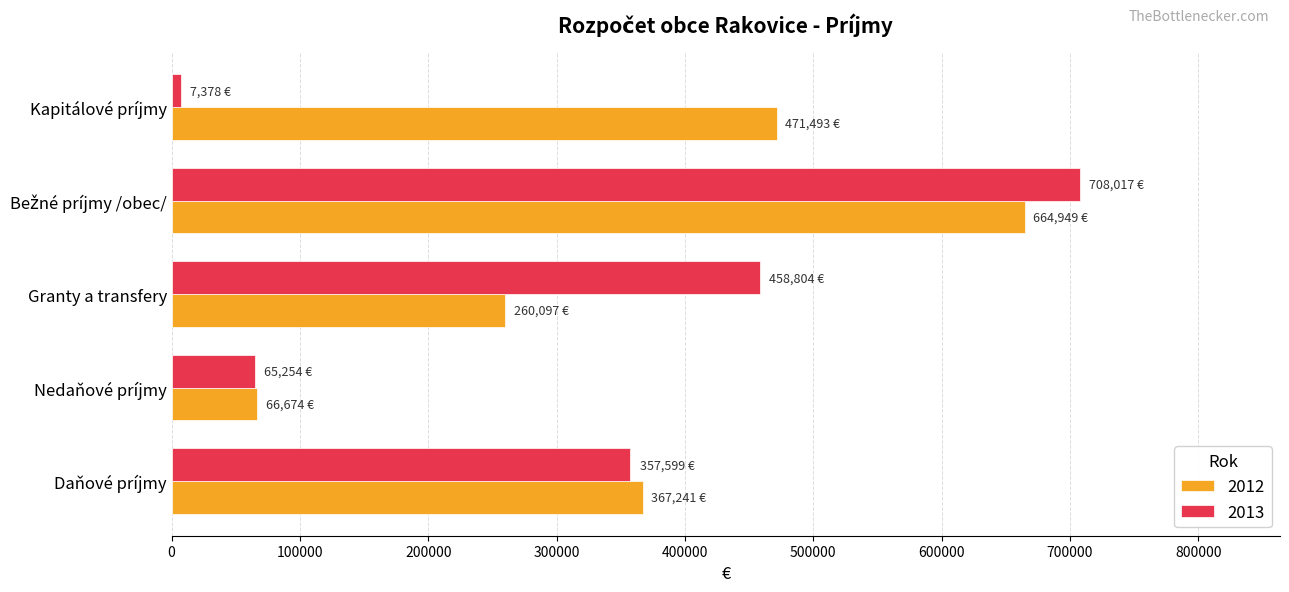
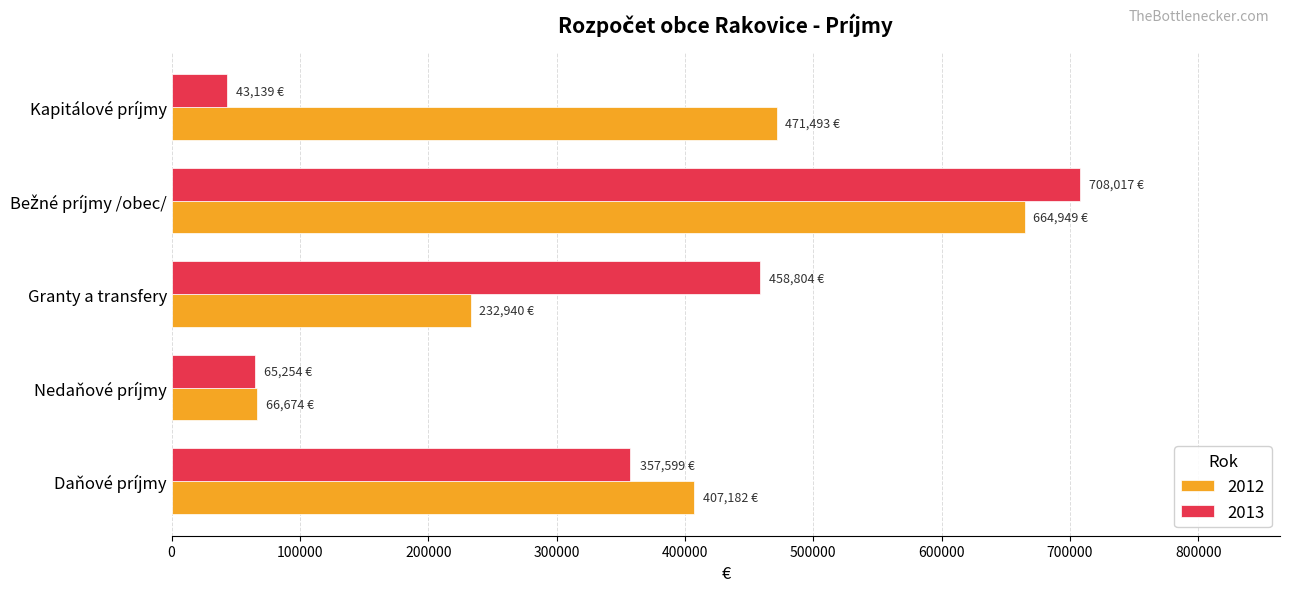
2013, Kapitálové príjmy: 7,378 -> 43,139
2012, Granty a transfery: 260,097 -> 232,940
2012, Daňové príjmy: 367,241 -> 407,182
